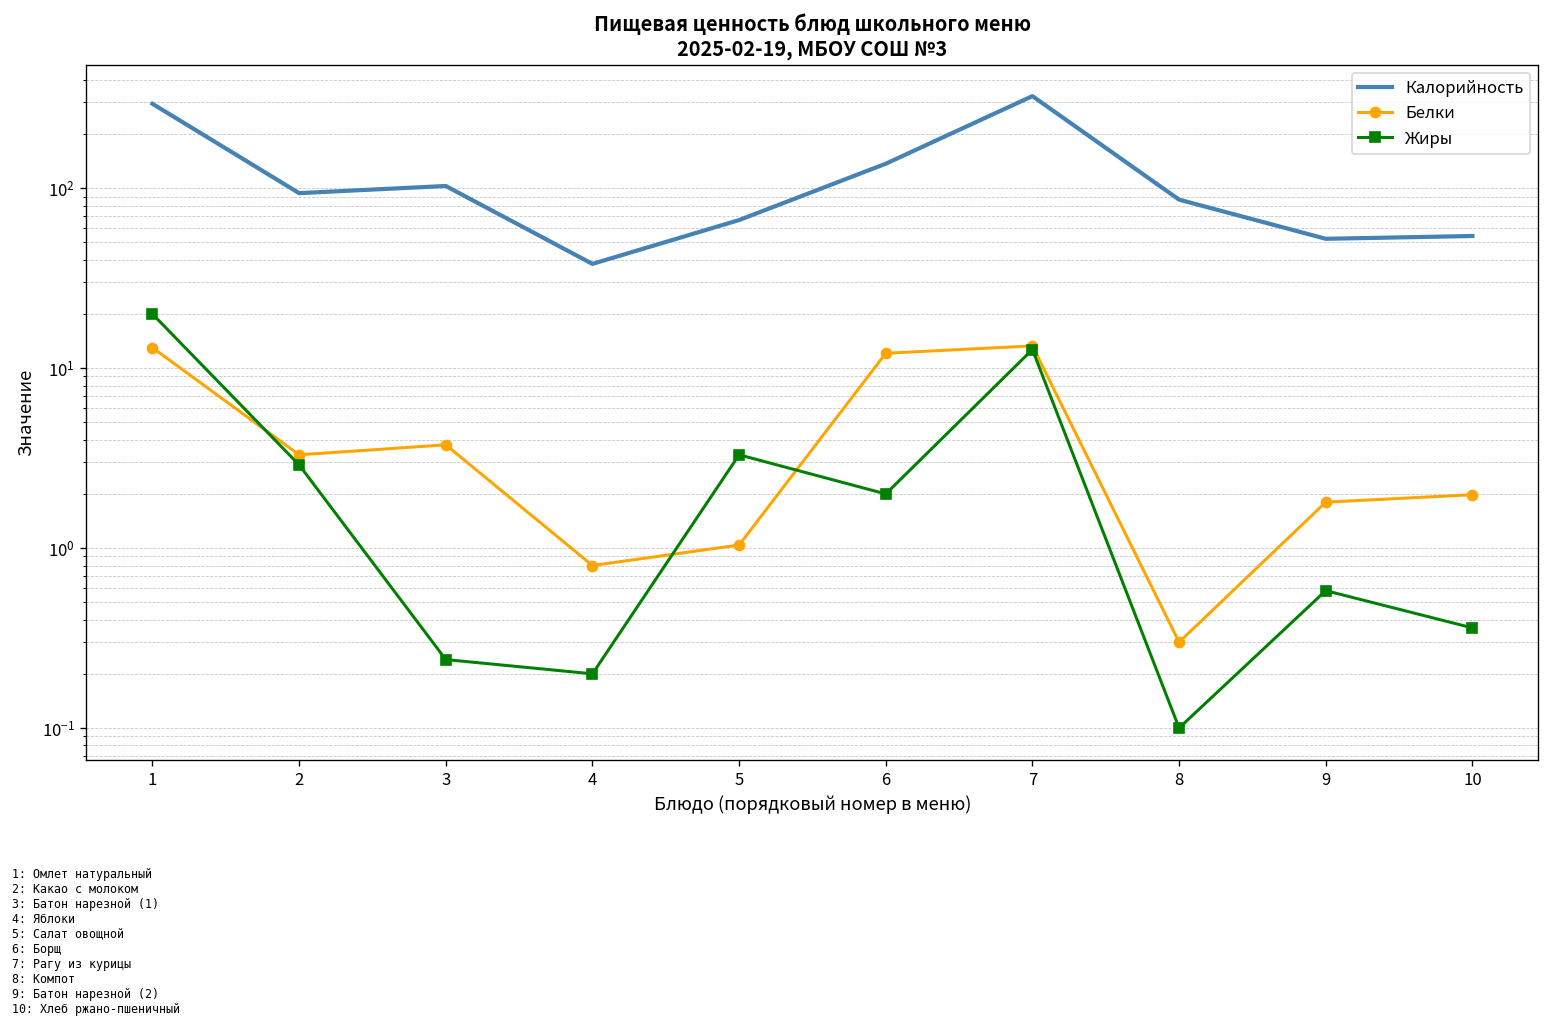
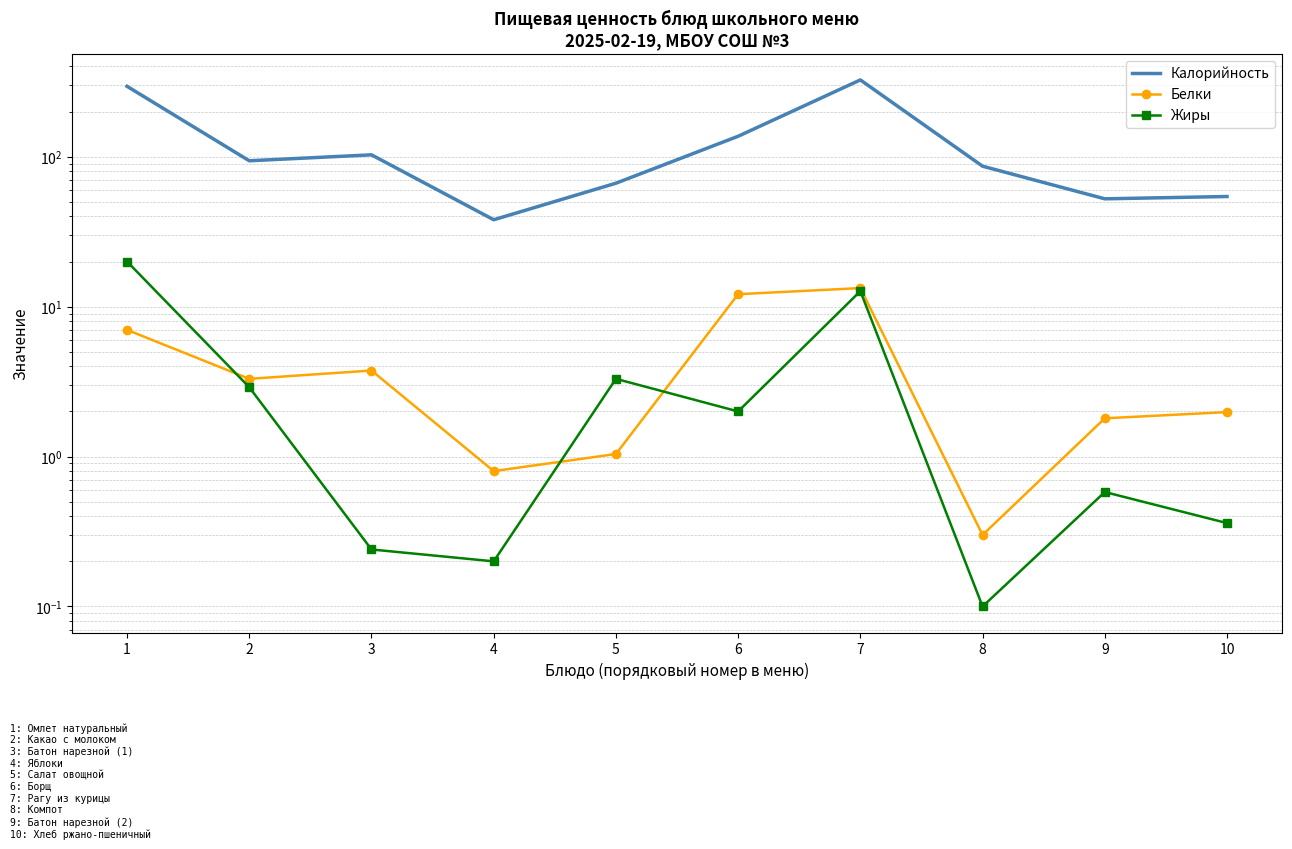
Белки, 1: 13 -> 7
